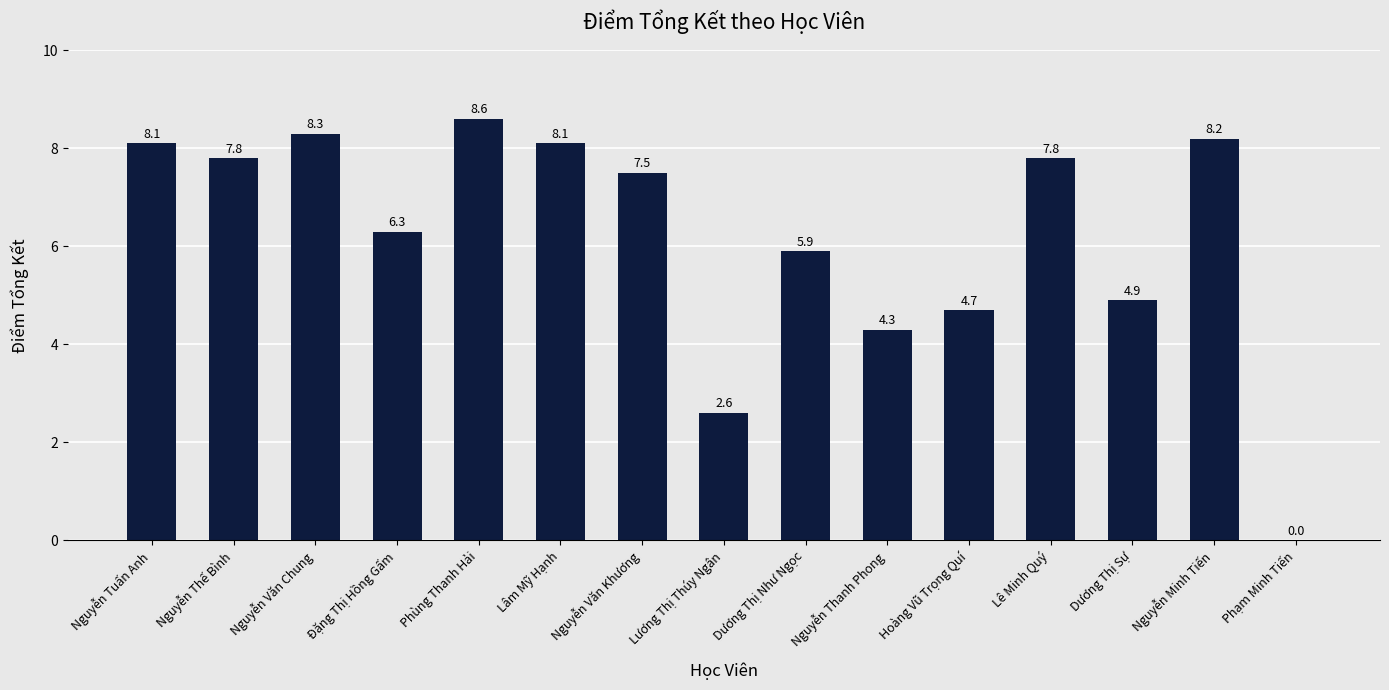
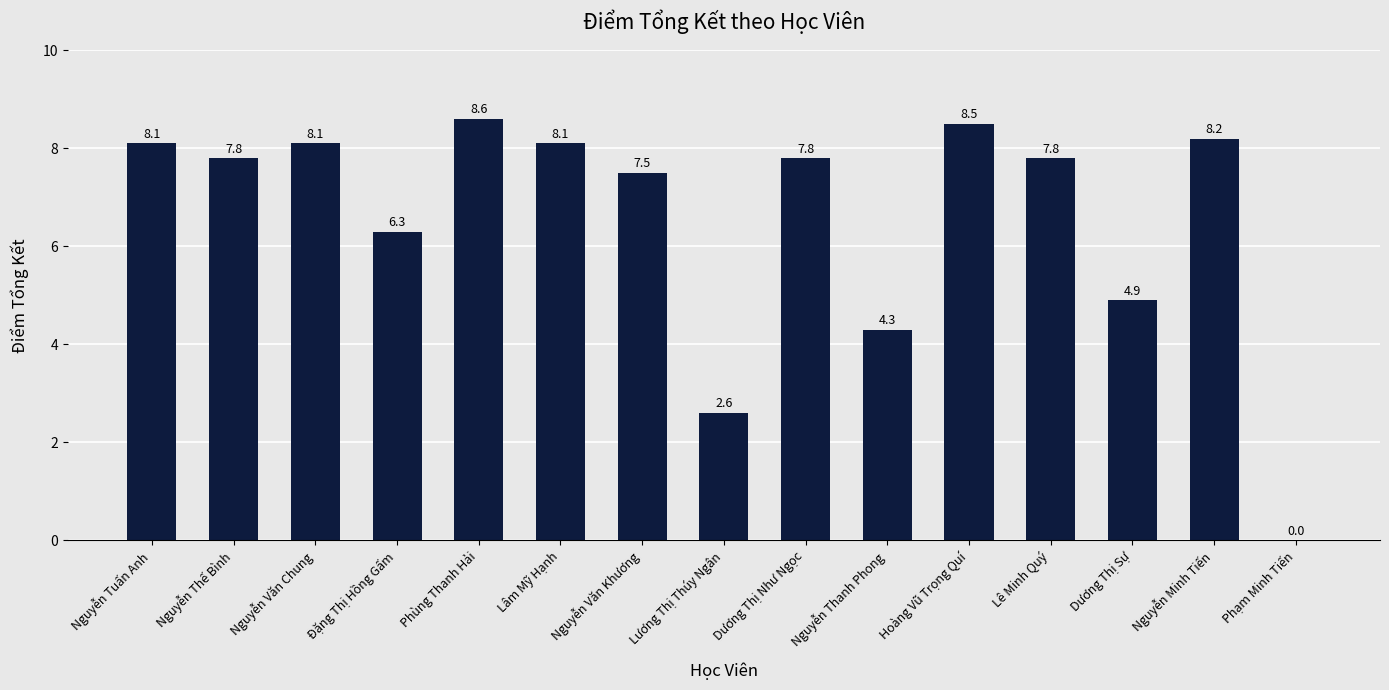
Nguyễn Văn Chung: 8.3 -> 8.1
Dương Thị Như Ngọc: 5.9 -> 7.8
Hoàng Vũ Trọng Quí: 4.7 -> 8.5
